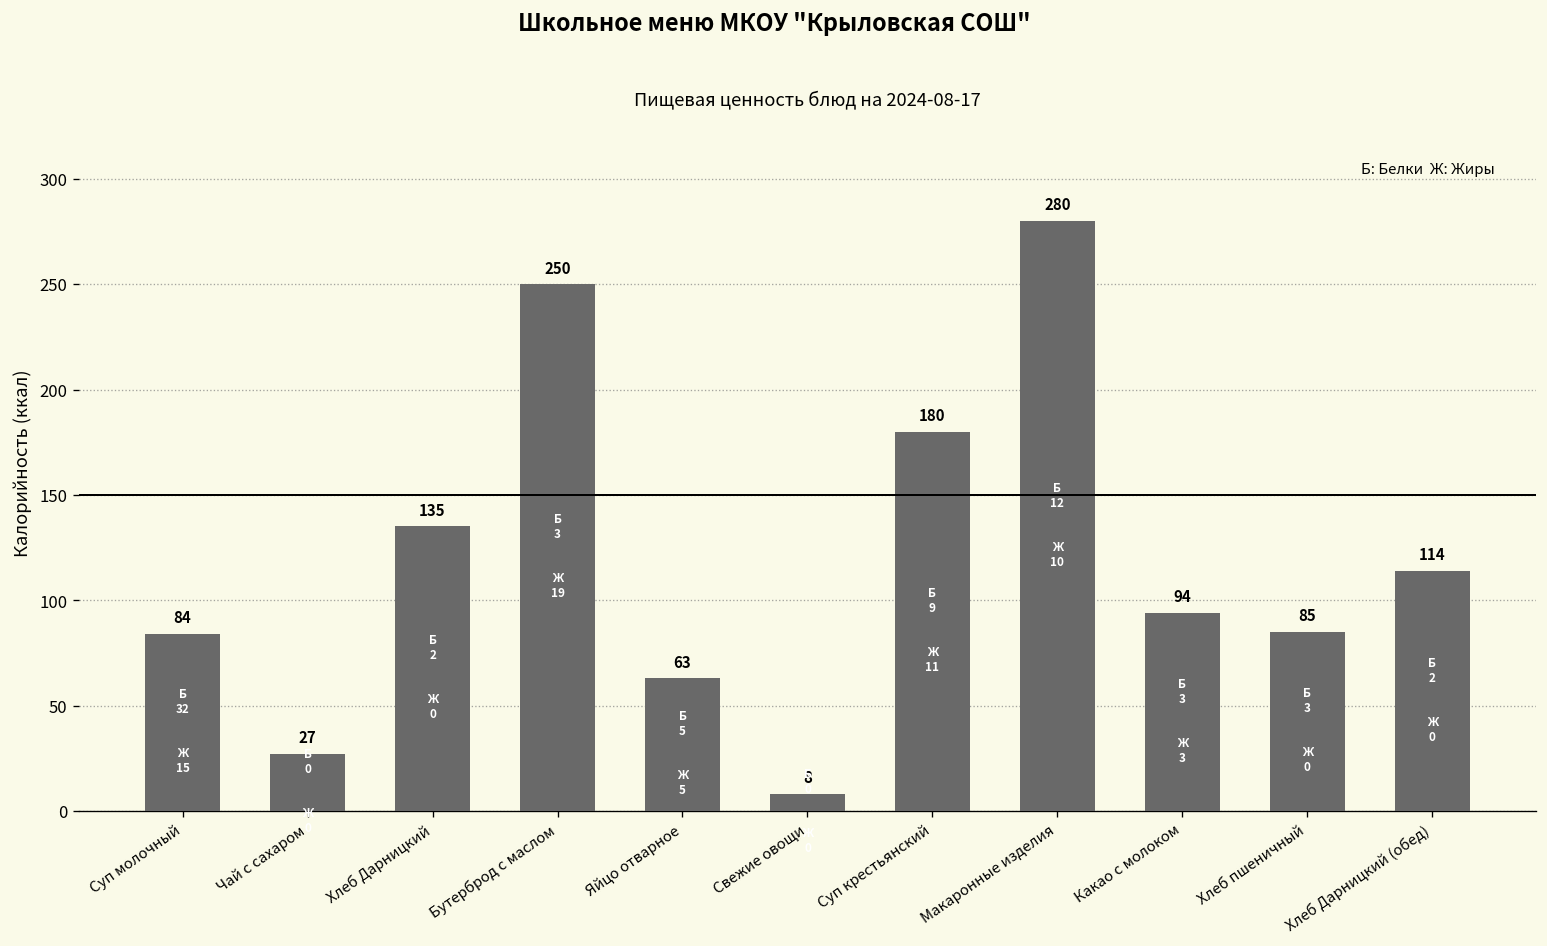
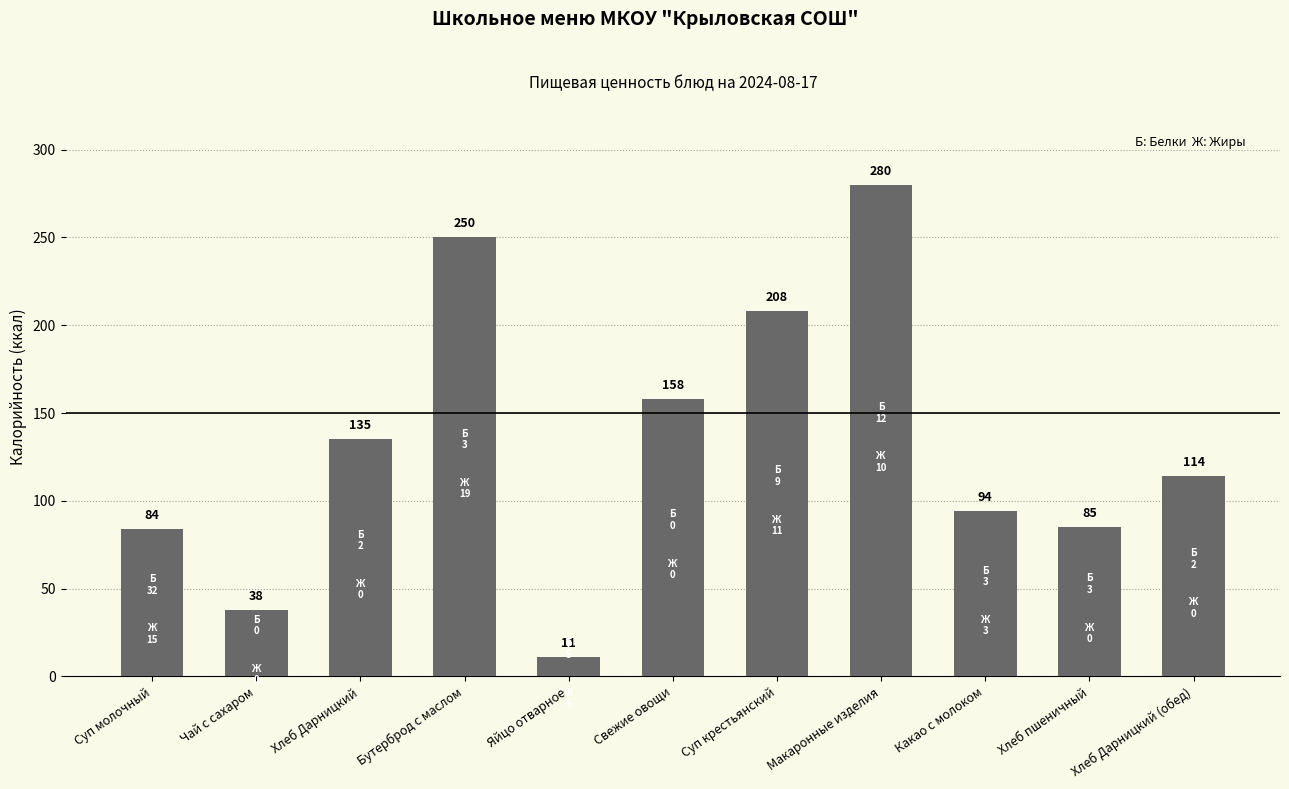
Чай с сахаром: 27 -> 38
Яйцо отварное: 63 -> 11
Свежие овощи: 8 -> 158
Суп крестьянский: 180 -> 208
